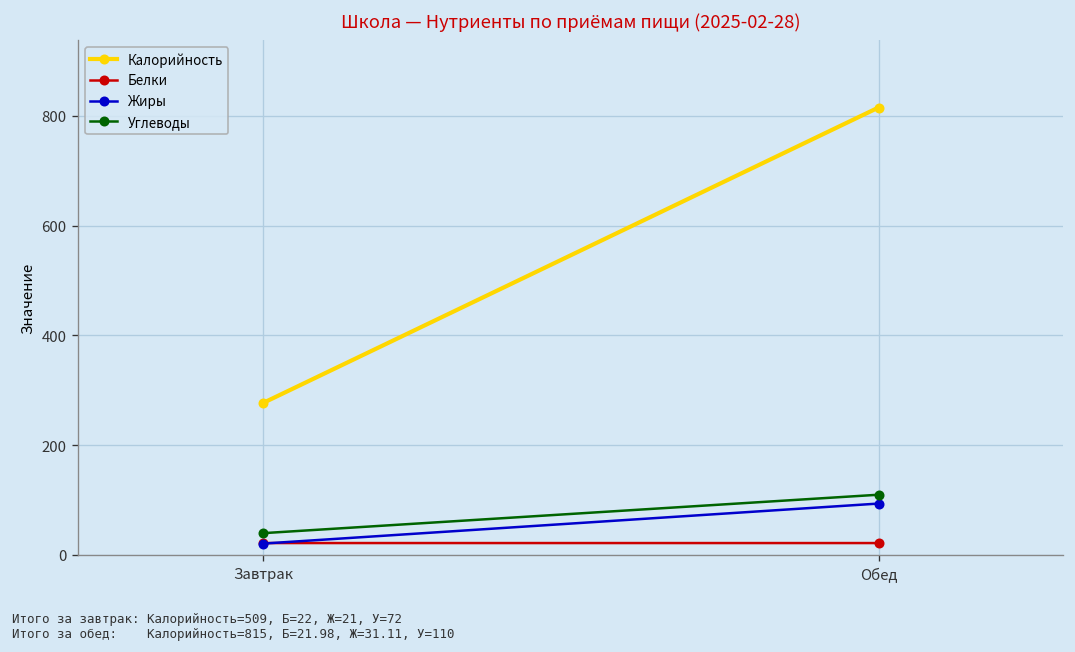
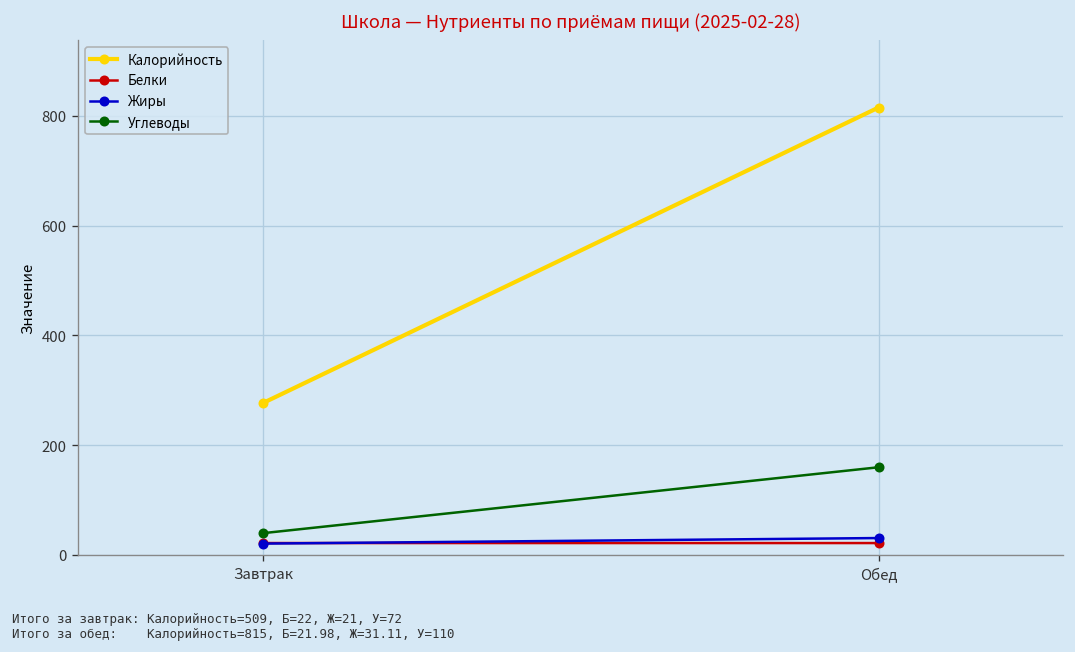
Жиры, Обед: 90 -> 30
Углеводы, Обед: 110 -> 160
